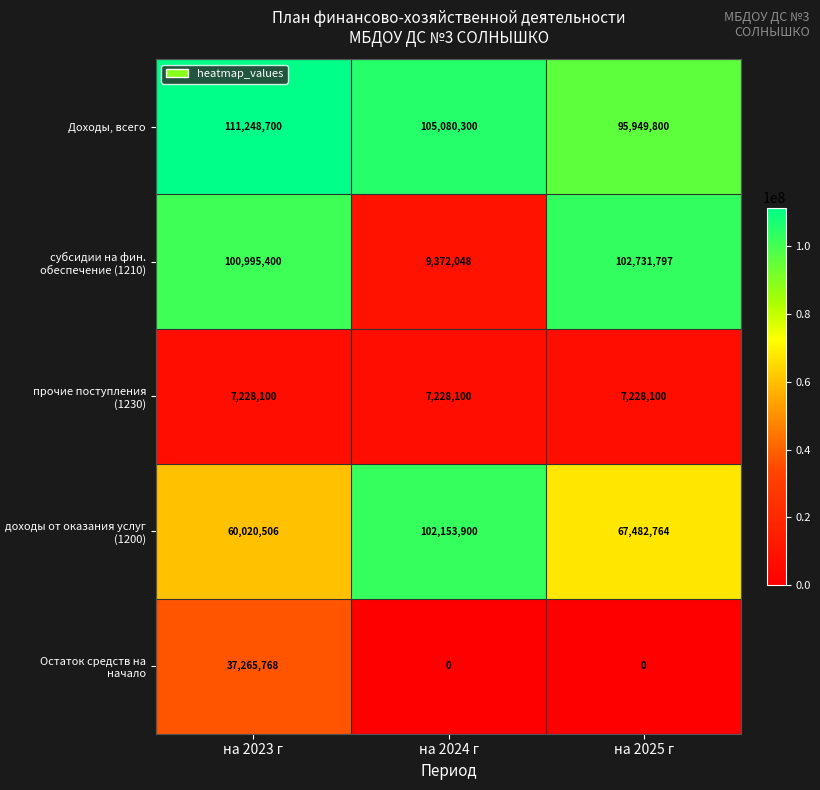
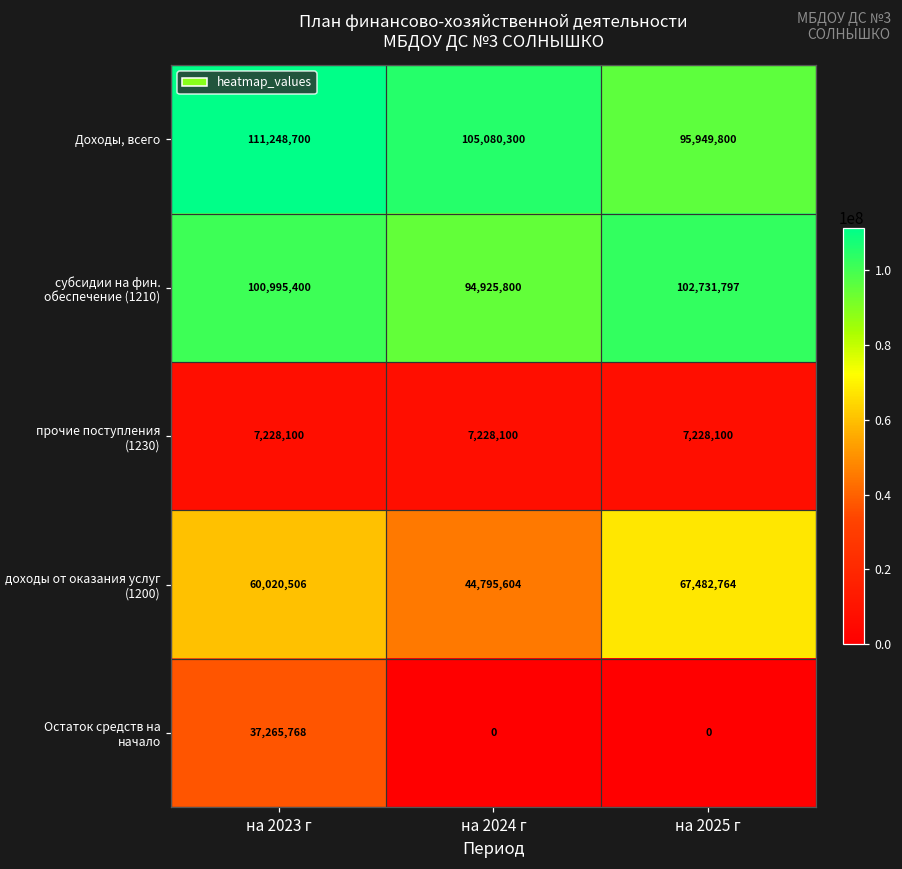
субсидии на фин. обеспечение (1210), на 2024 г: 9,372,048 -> 94,925,800
доходы от оказания услуг (1200), на 2024 г: 102,153,900 -> 44,795,604
